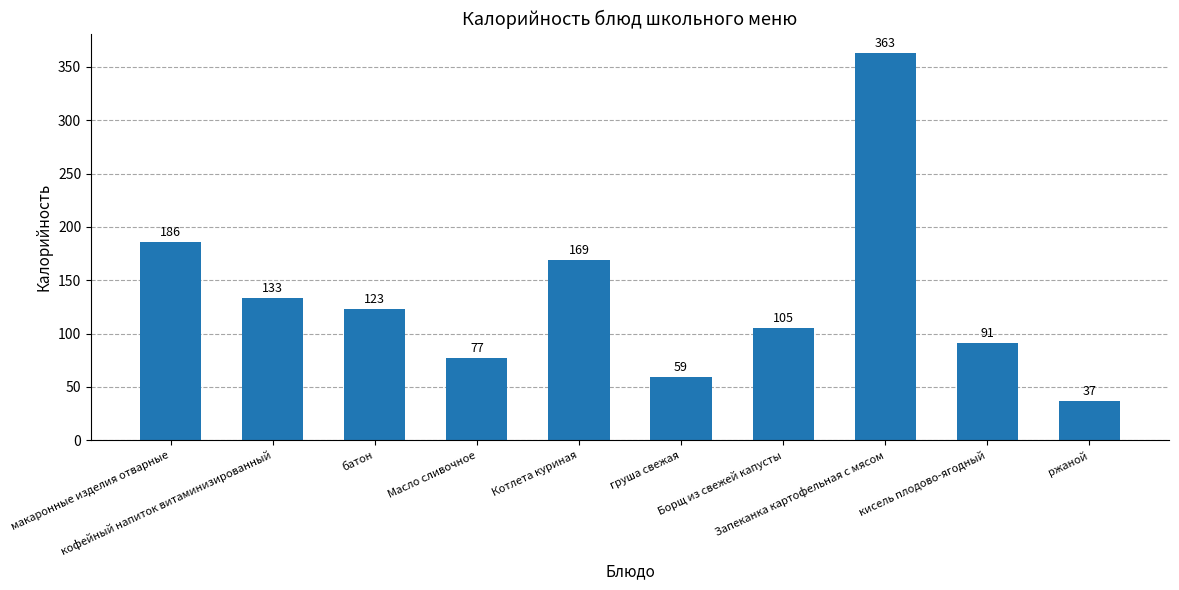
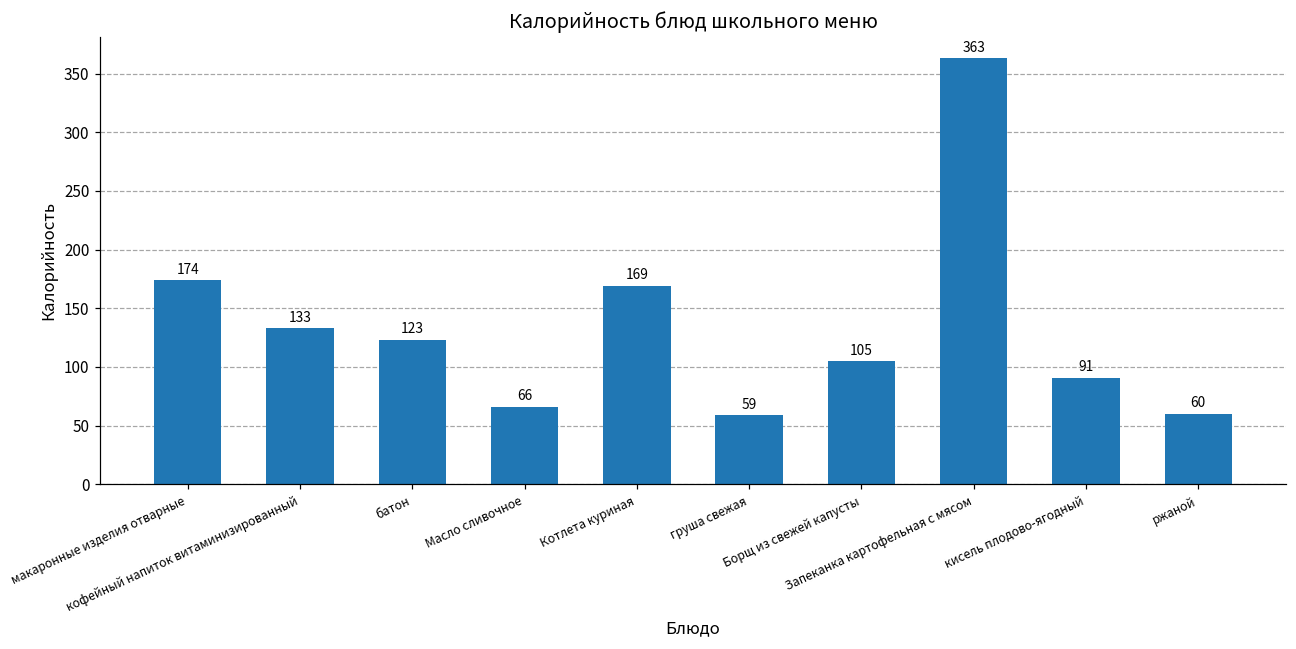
макаронные изделия отварные: 186 -> 174
Масло сливочное: 77 -> 66
ржаной: 37 -> 60
